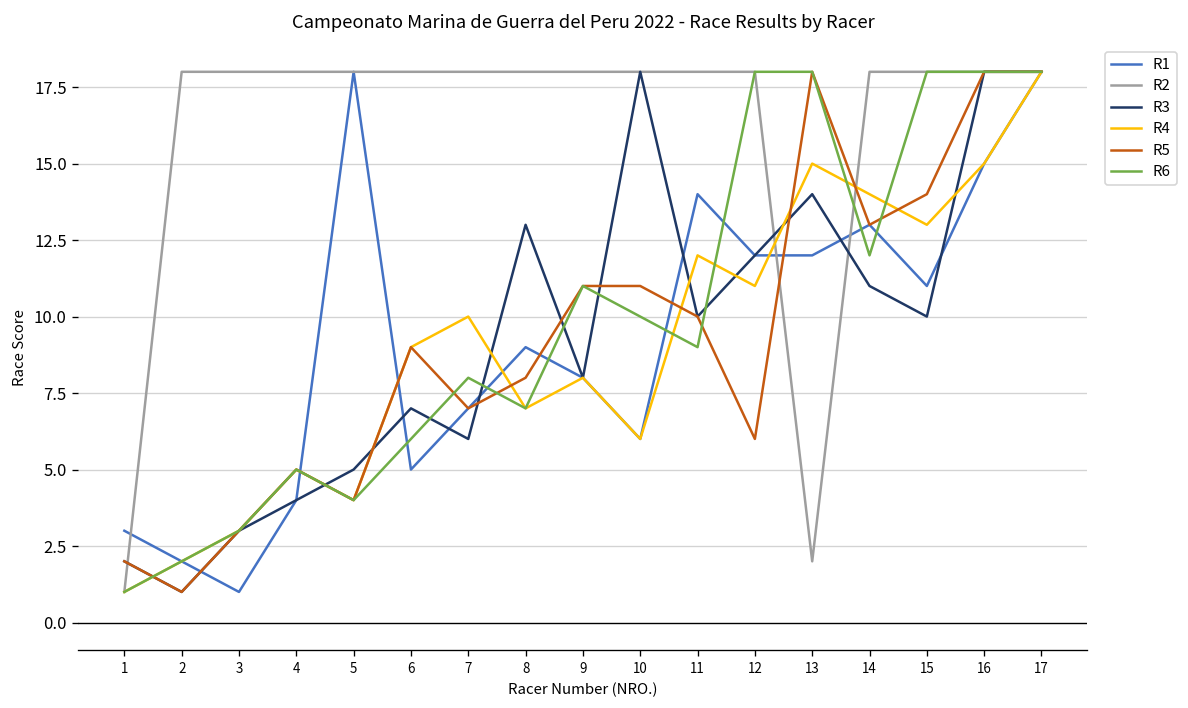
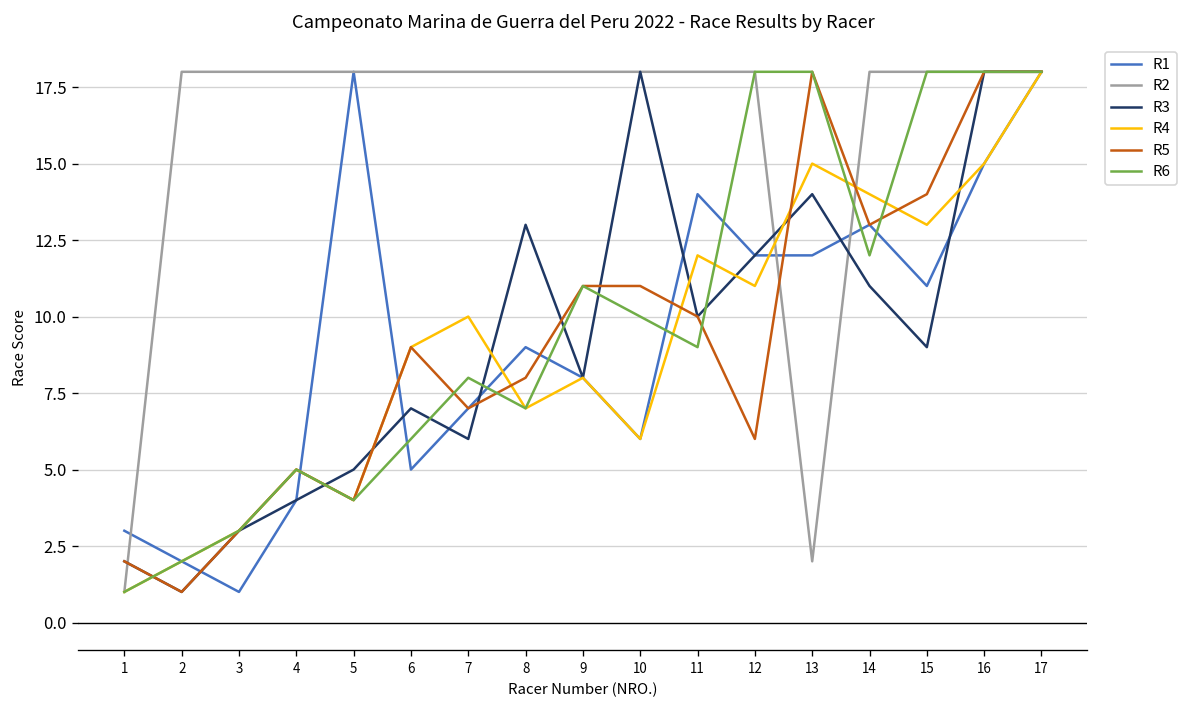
R3, 15: 10 -> 9
